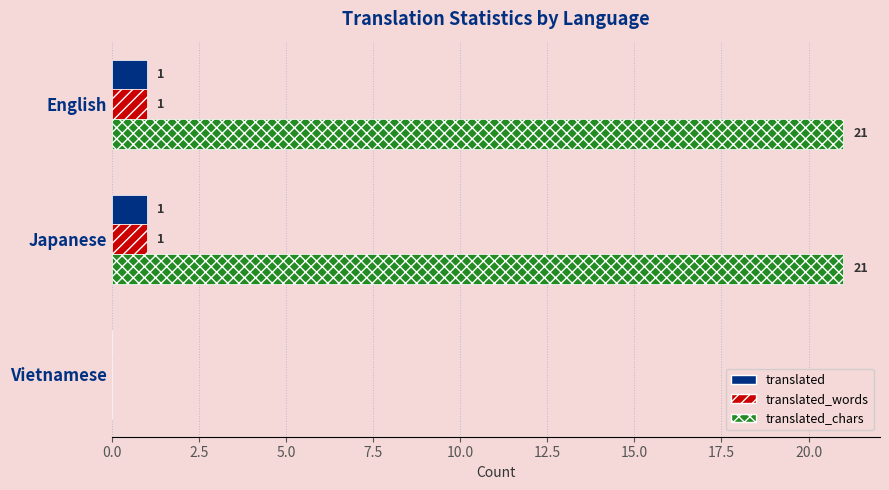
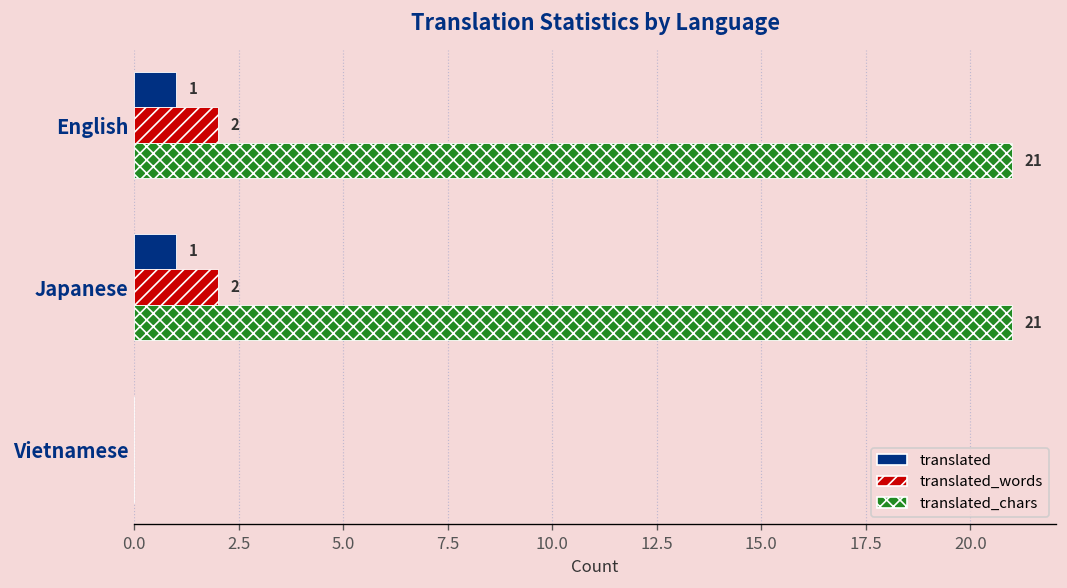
translated_words, English: 1 -> 2
translated_words, Japanese: 1 -> 2
